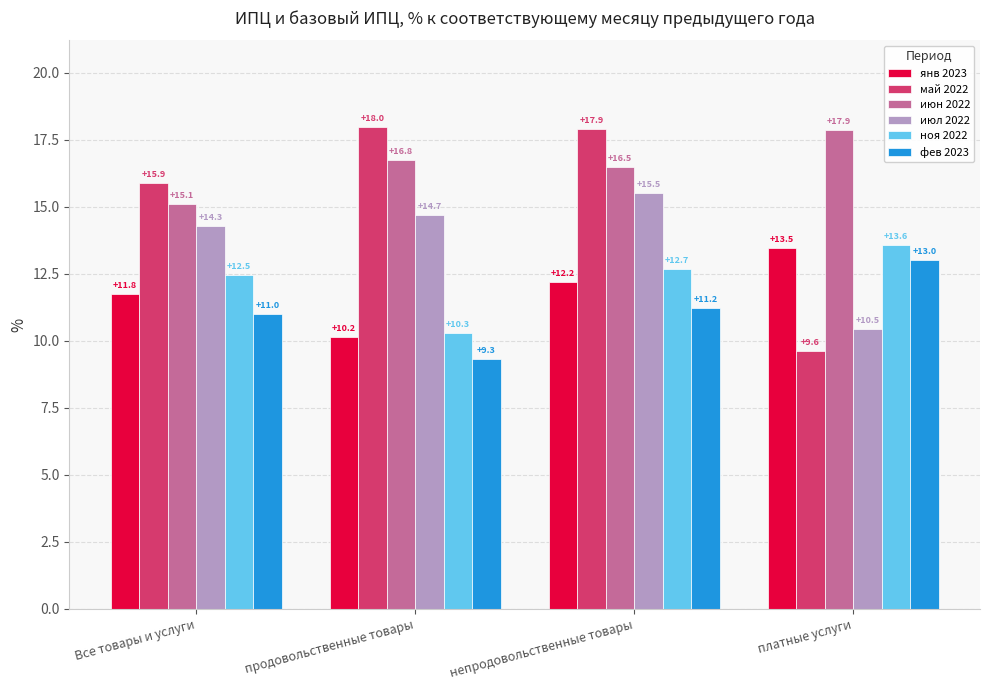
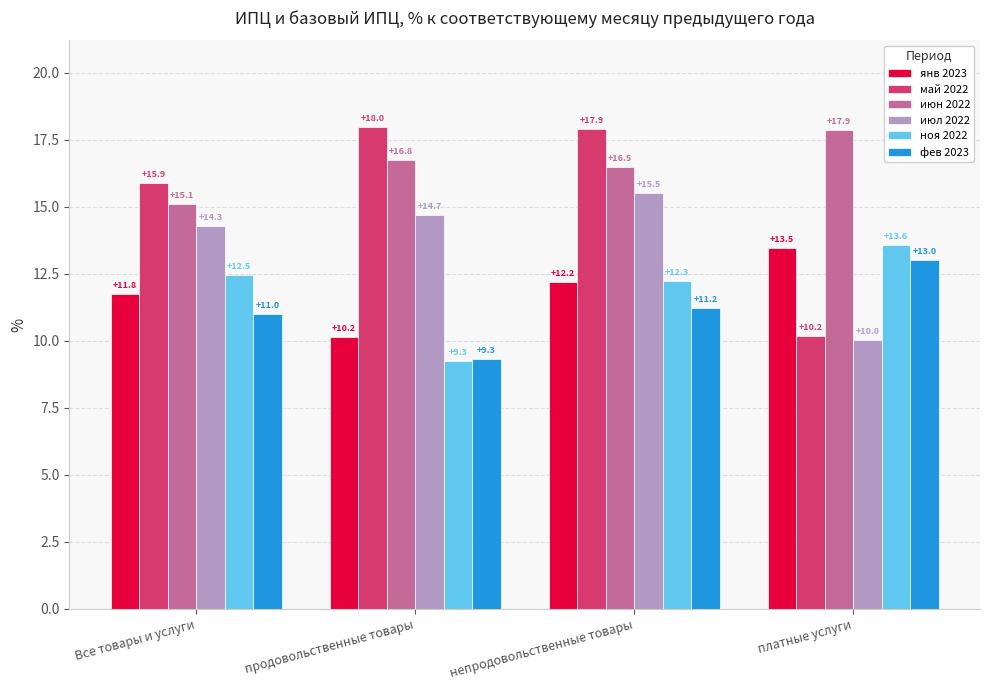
ноя 2022, продовольственные товары: +10.3 -> +9.3
ноя 2022, непродовольственные товары: +12.7 -> +12.3
май 2022, платные услуги: +9.6 -> +10.2
июл 2022, платные услуги: +10.5 -> +10.0
